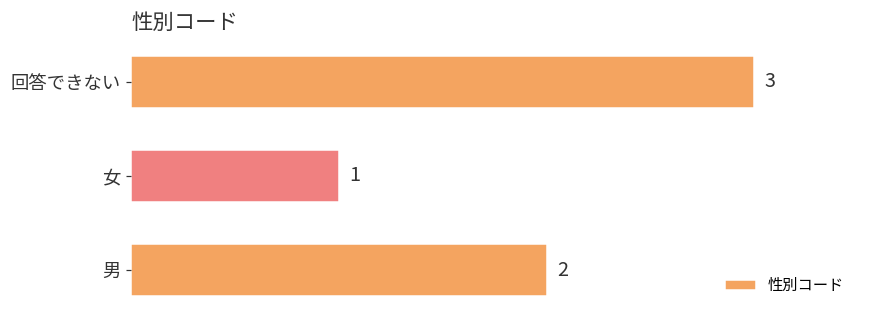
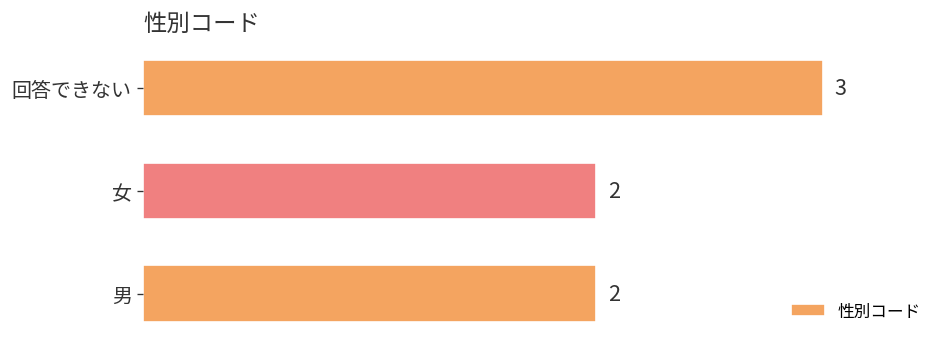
女: 1 -> 2
